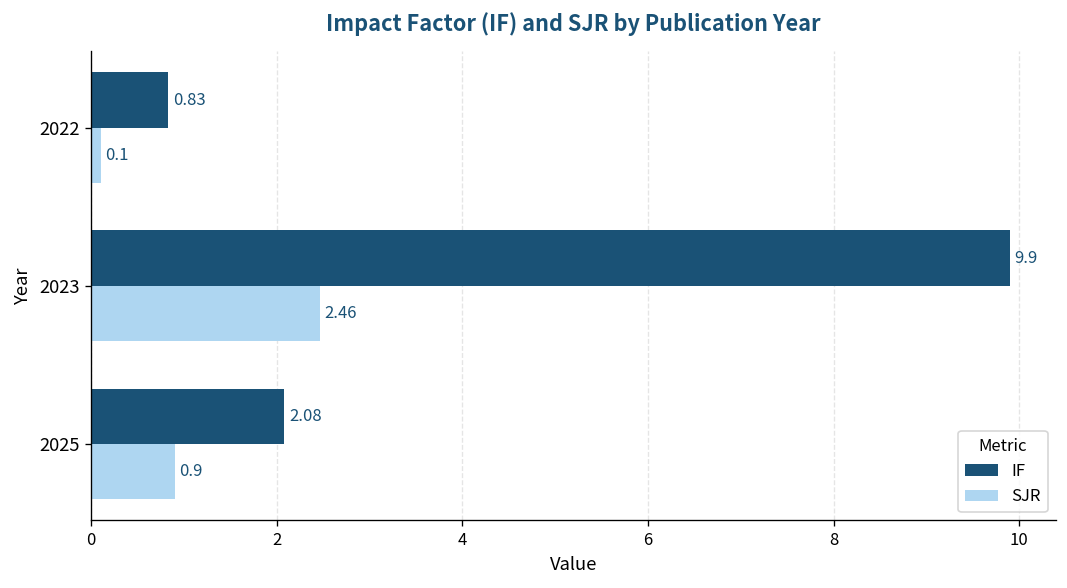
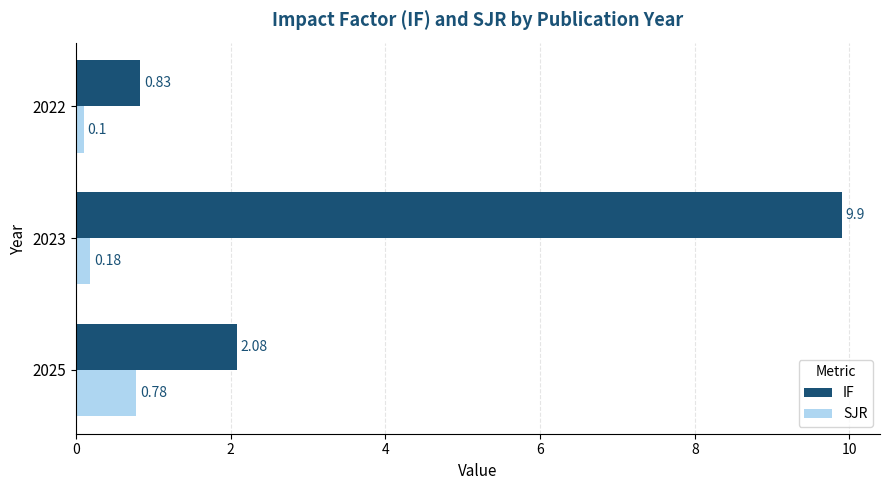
SJR, 2023: 2.46 -> 0.18
SJR, 2025: 0.9 -> 0.78
